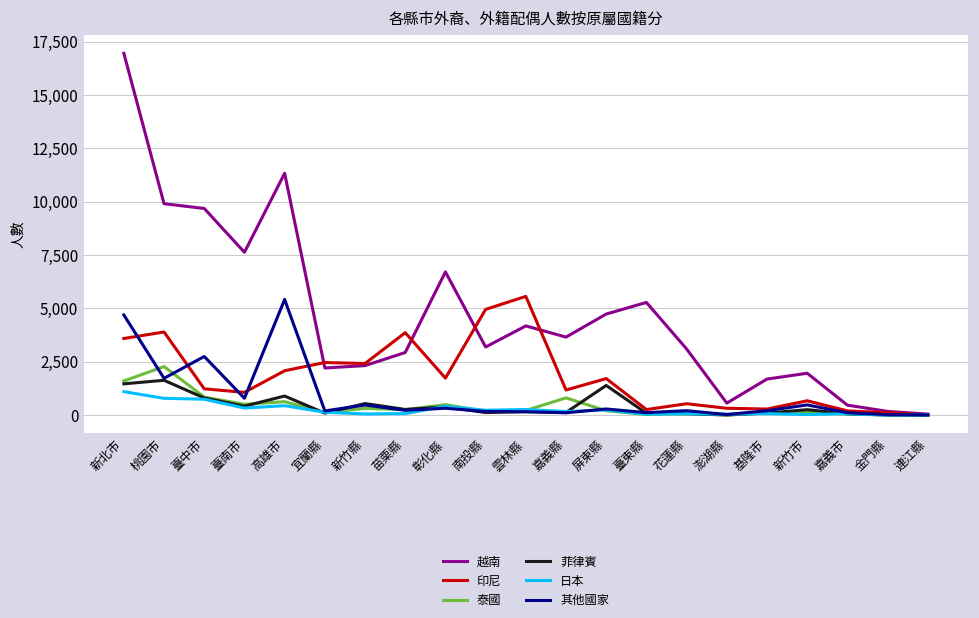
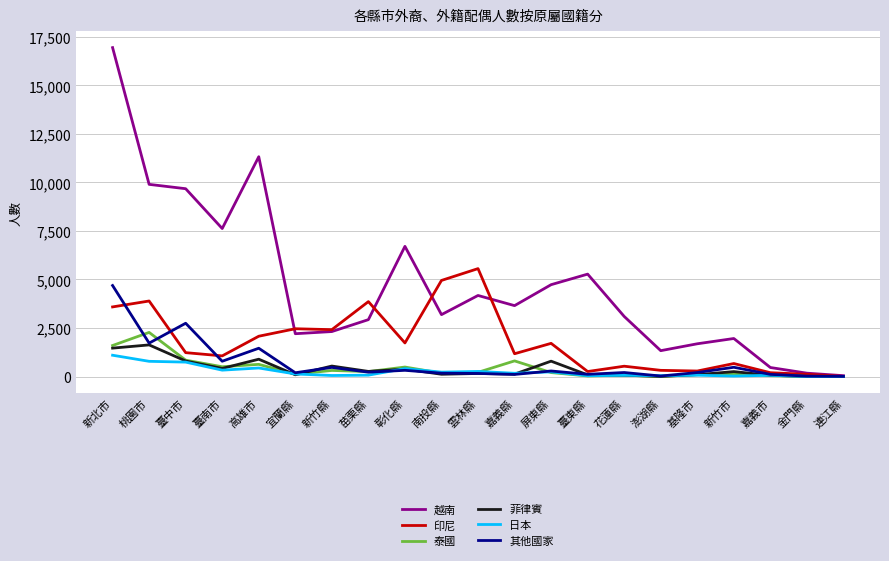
其他國家, 高雄市: 5,400 -> 1,500
菲律賓, 屏東縣: 1,400 -> 800
越南, 澎湖縣: 600 -> 1,300
